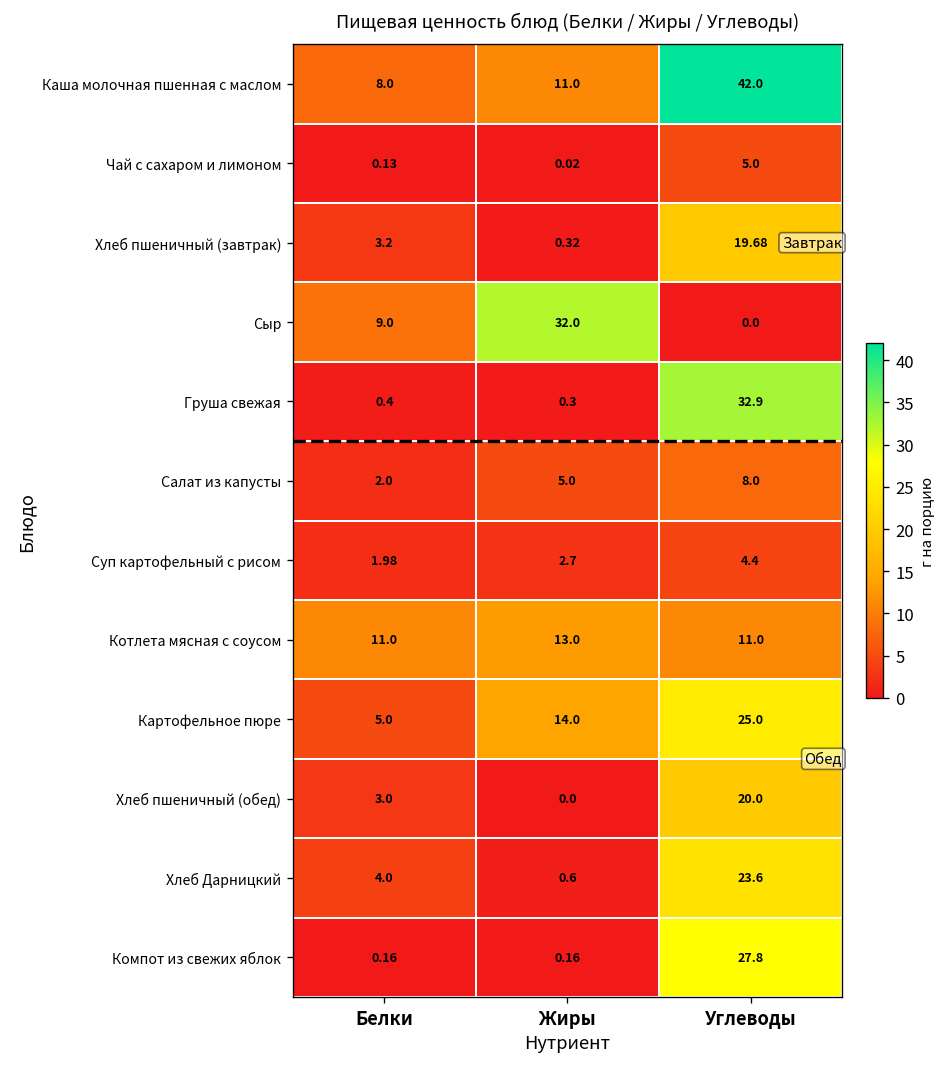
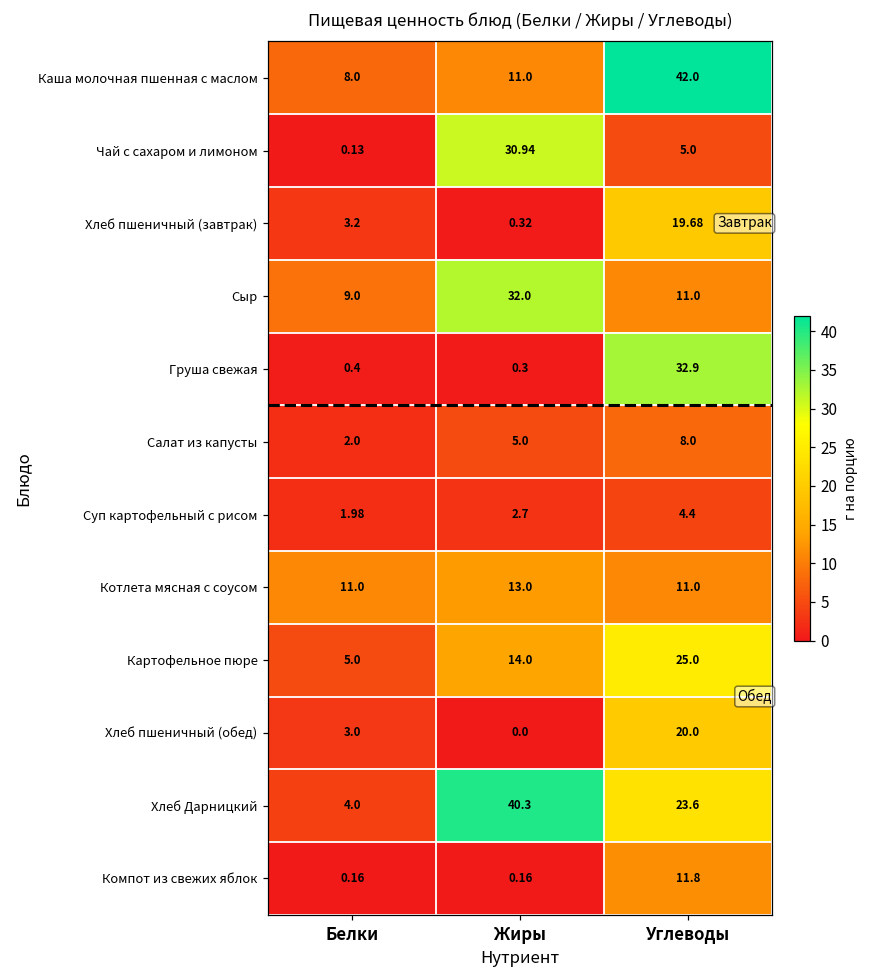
Чай с сахаром и лимоном, Жиры: 0.02 -> 30.94
Сыр, Углеводы: 0.0 -> 11.0
Хлеб Дарницкий, Жиры: 0.6 -> 40.3
Компот из свежих яблок, Углеводы: 27.8 -> 11.8
